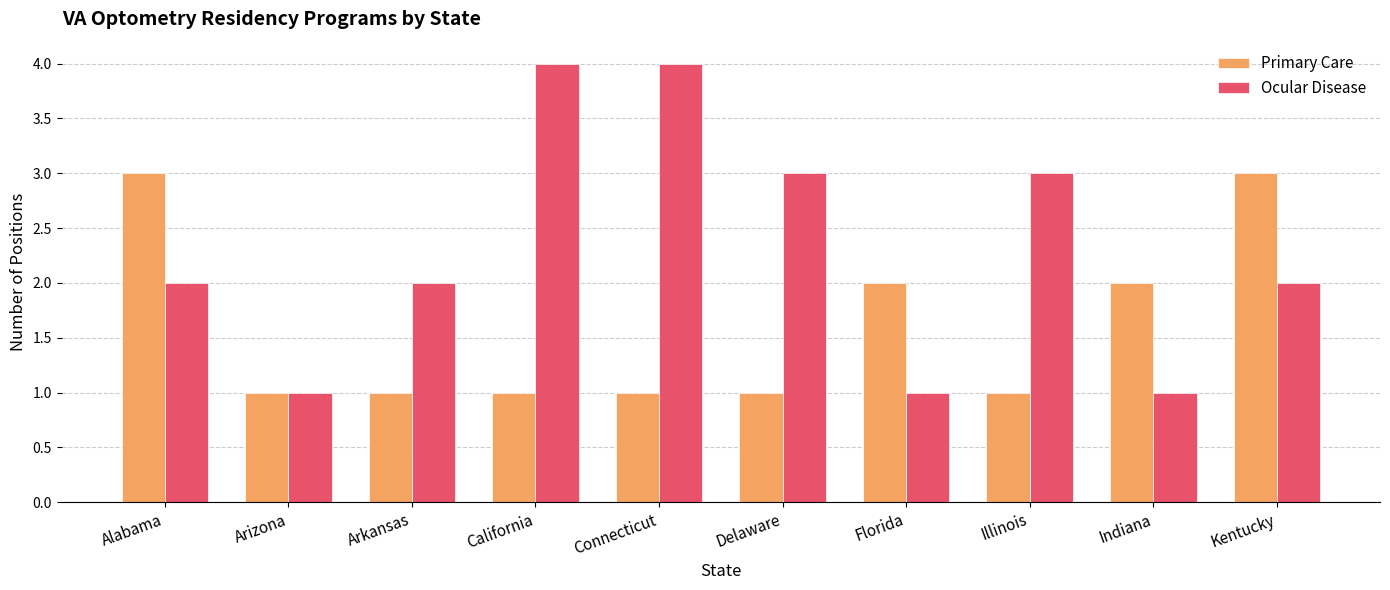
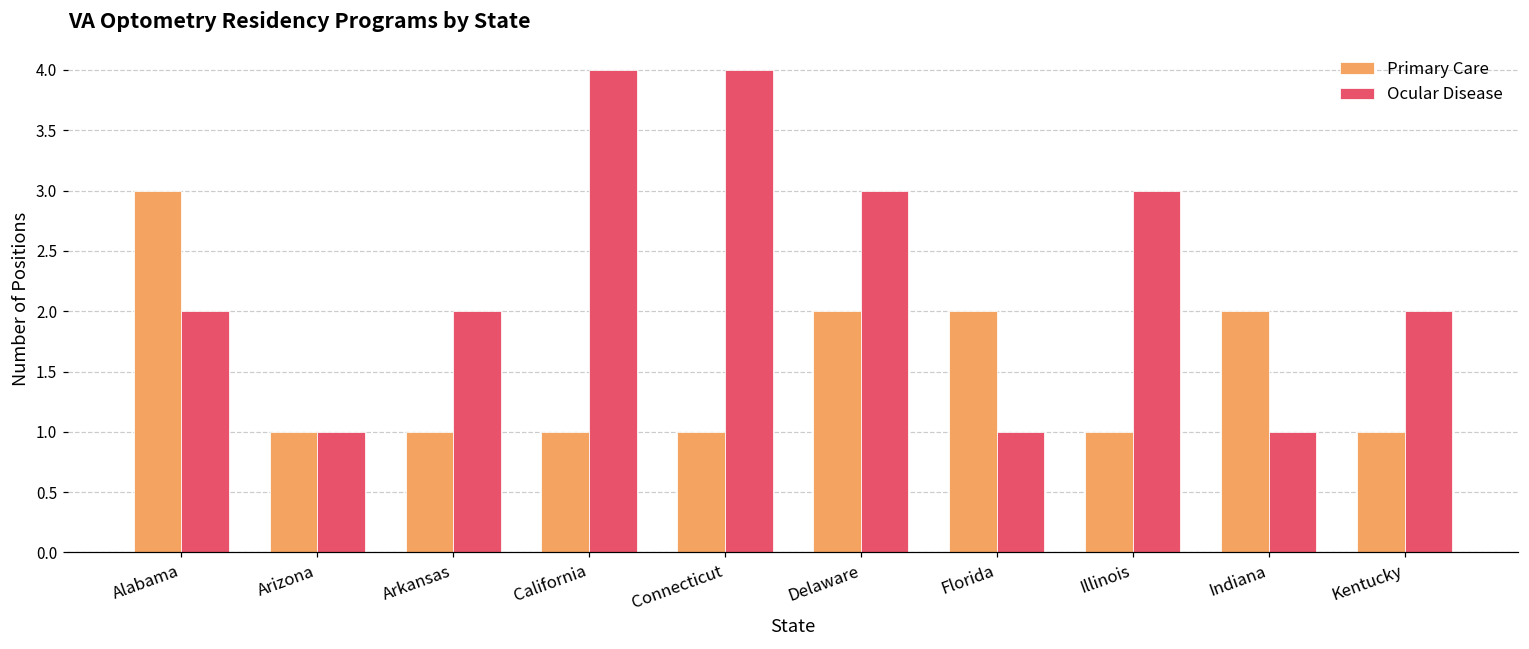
Primary Care, Delaware: 1 -> 2
Primary Care, Kentucky: 3 -> 1
